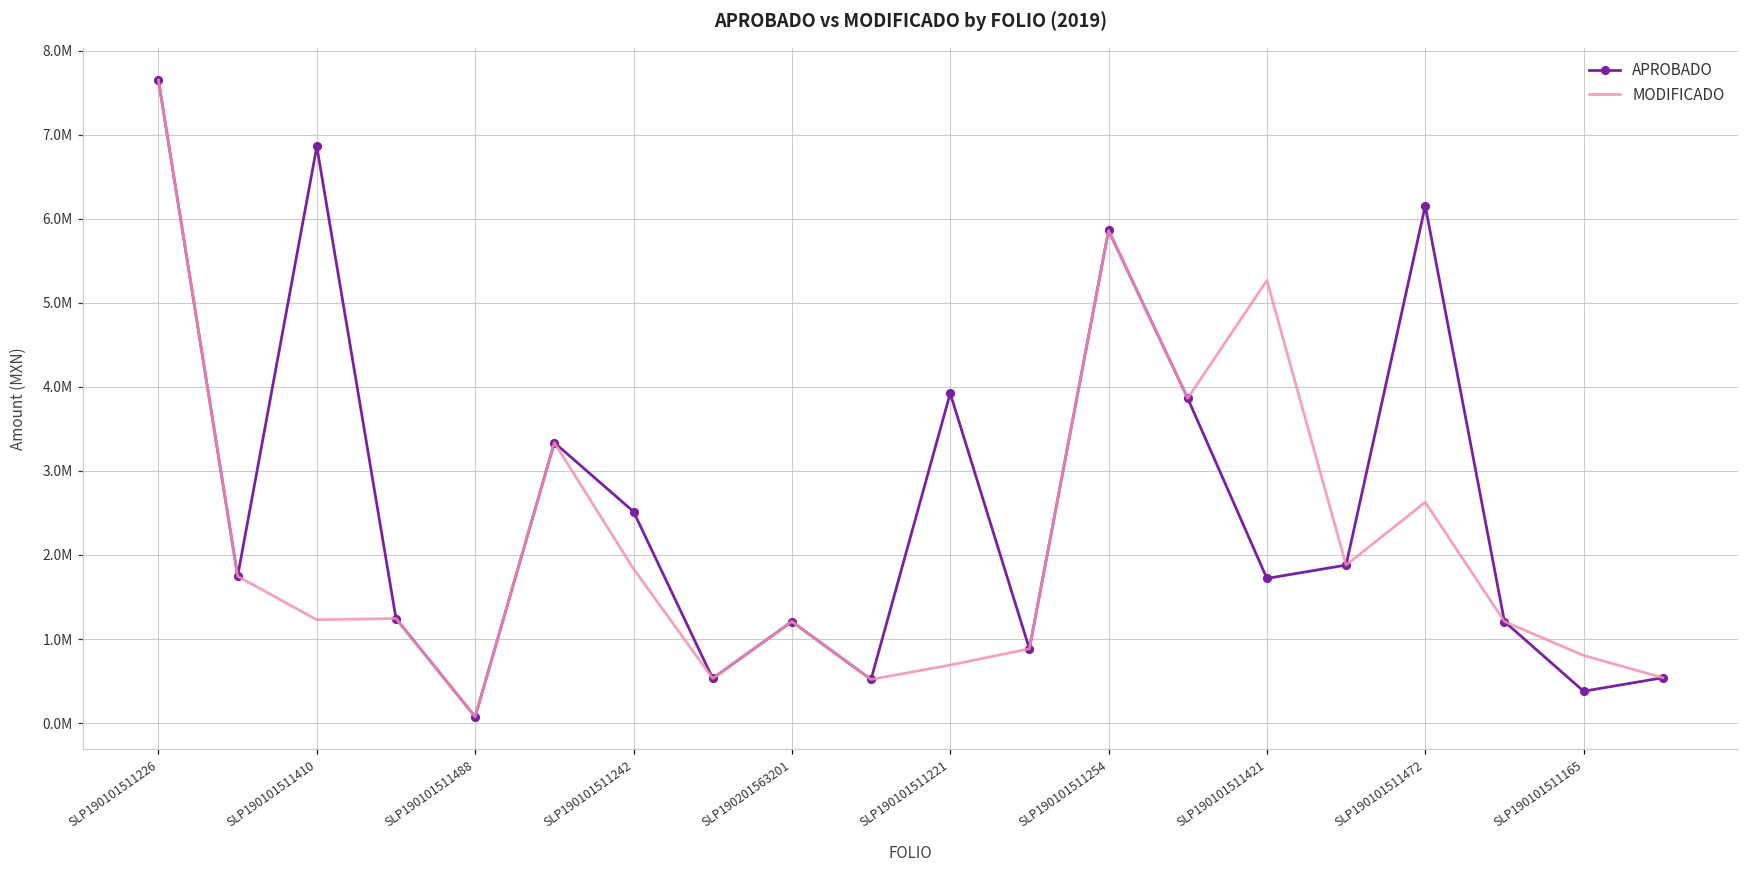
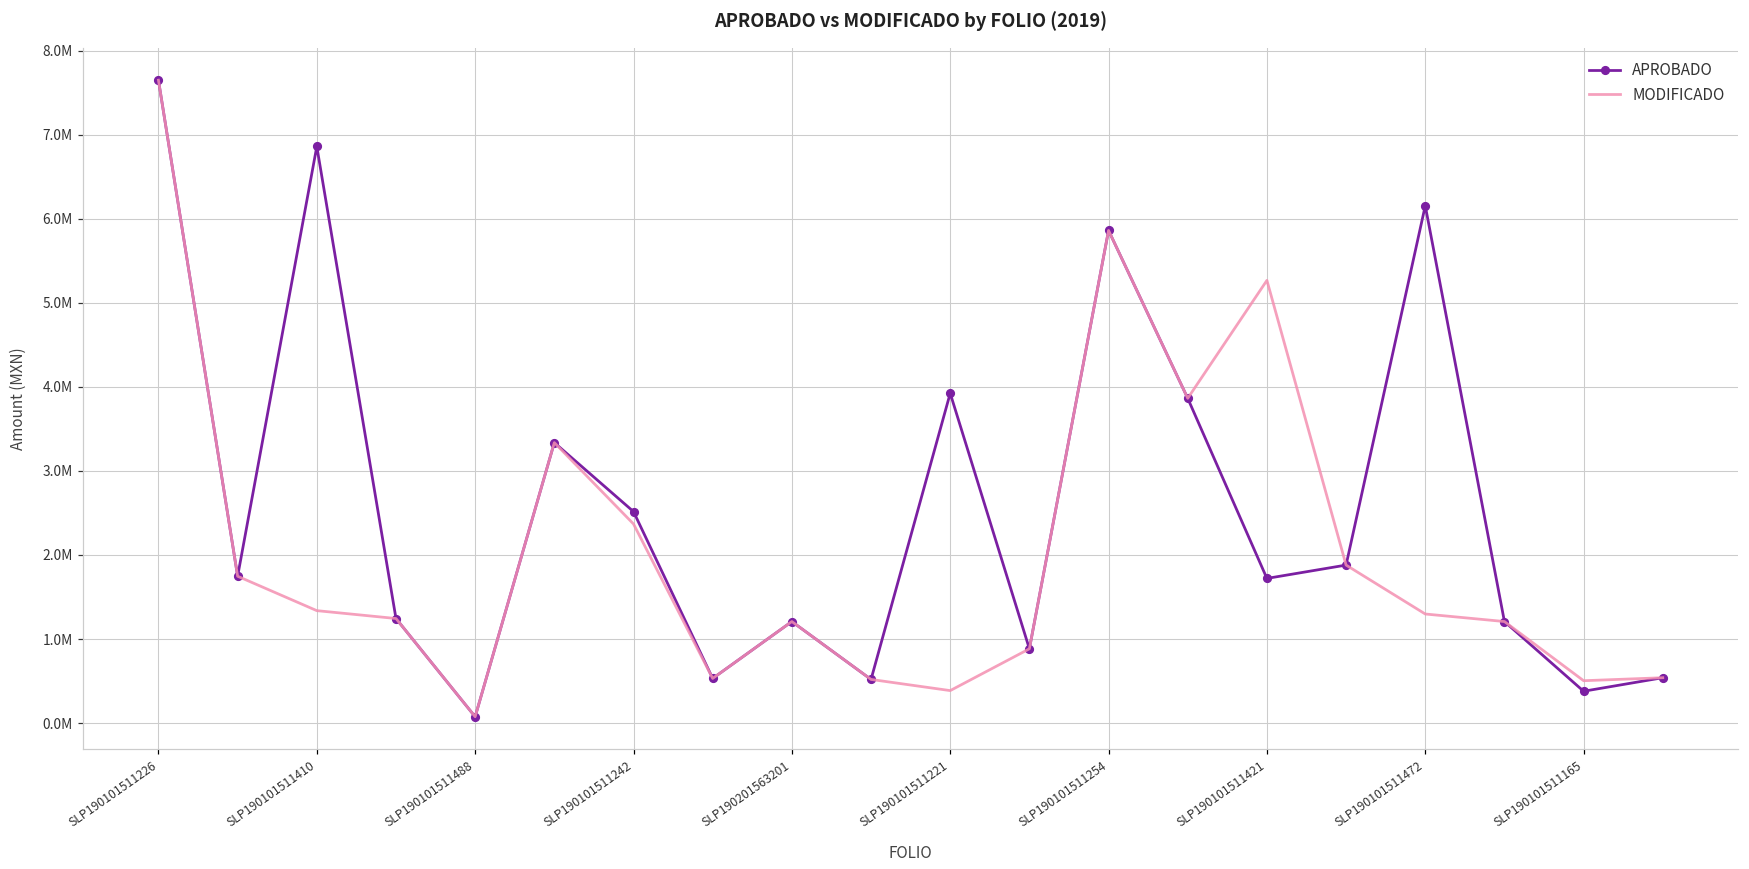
MODIFICADO, SLP190101511410: 1200000 -> 1300000
MODIFICADO, SLP190101511242: 1800000 -> 2400000
MODIFICADO, SLP190101511221: 700000 -> 400000
MODIFICADO, SLP190101511472: 2600000 -> 1300000
MODIFICADO, SLP190101511165: 800000 -> 500000
